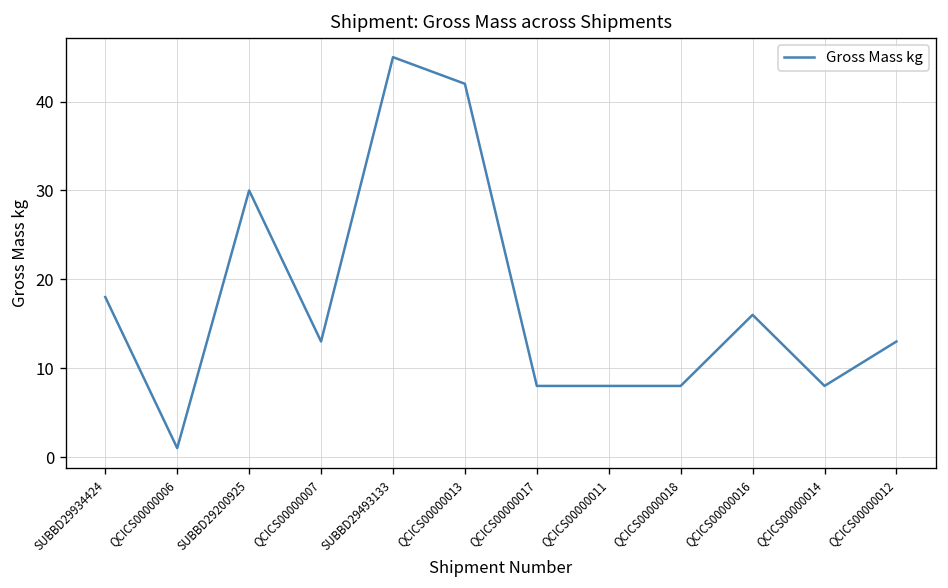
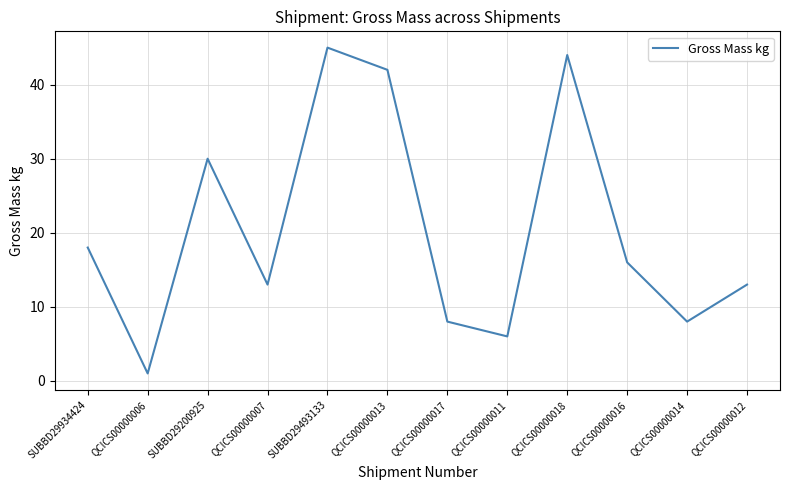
QCICS00000011: 8 -> 6
QCICS00000018: 8 -> 44
